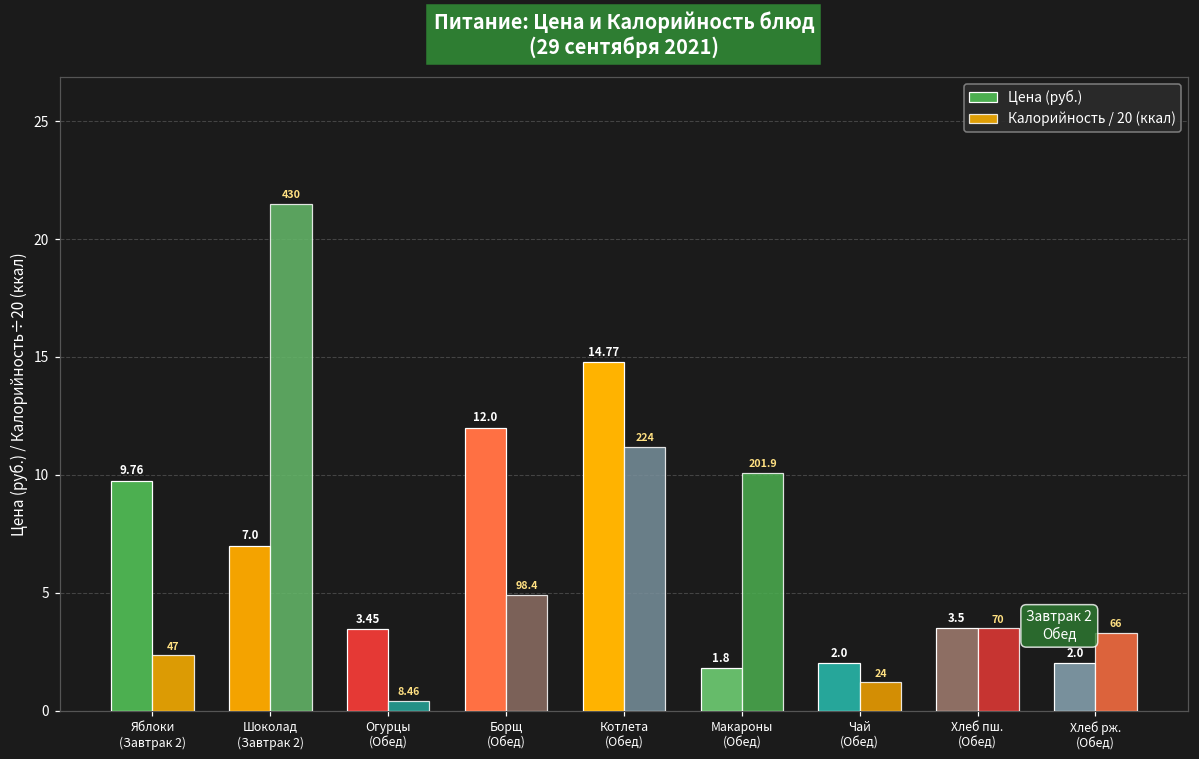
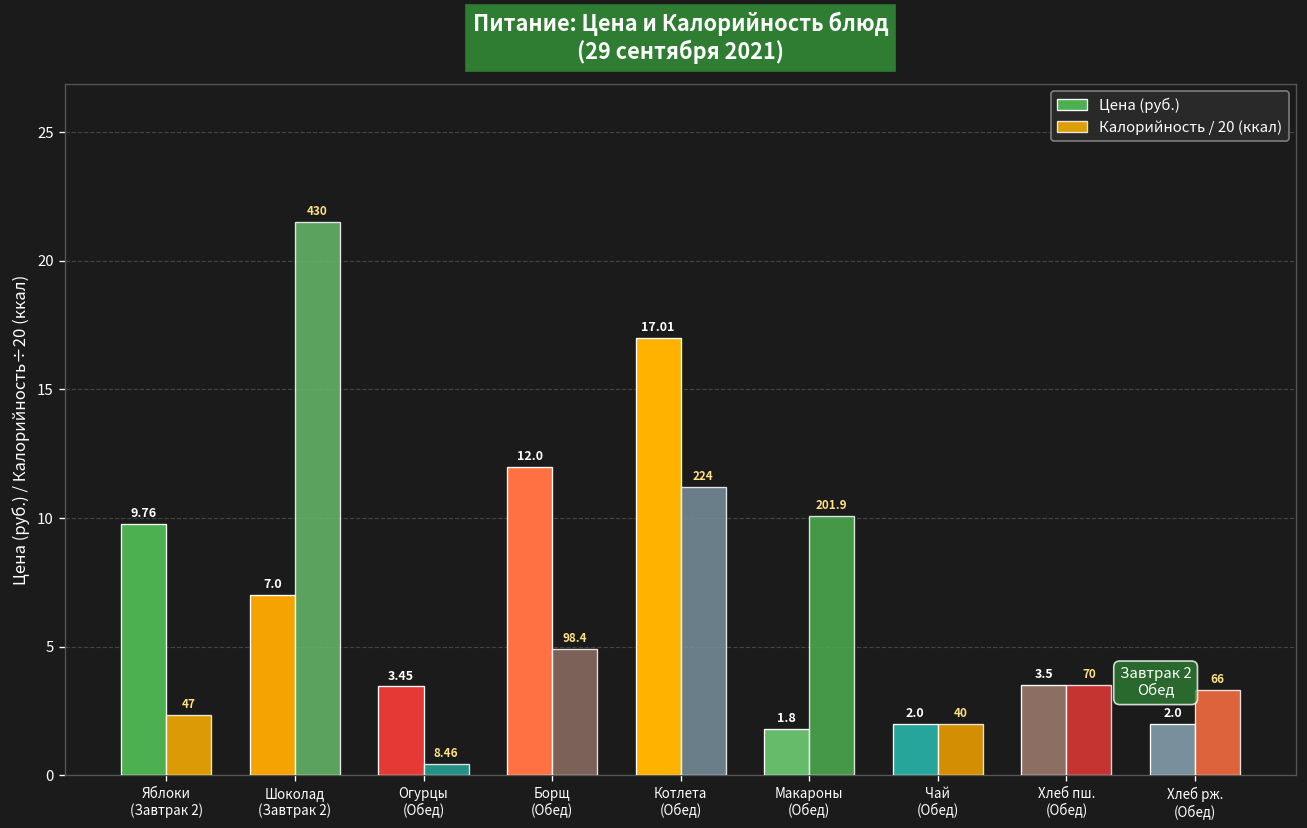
Цена (руб.), Котлета (Обед): 14.77 -> 17.01
Калорийность / 20 (ккал), Чай (Обед): 24 -> 40
